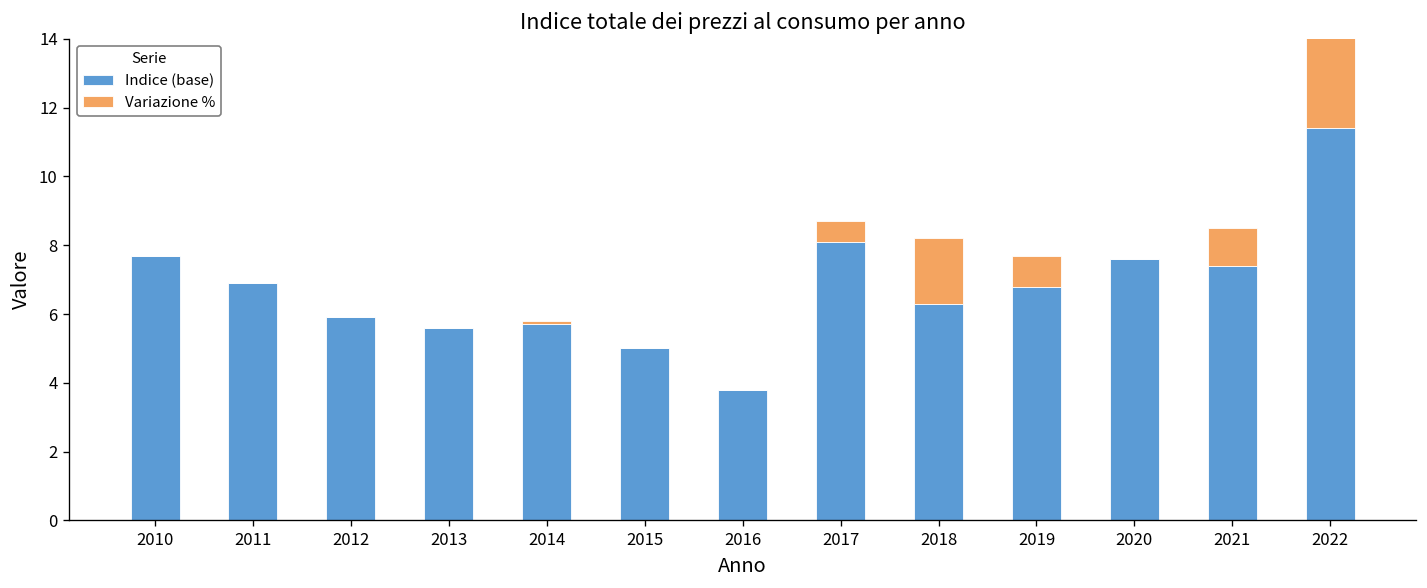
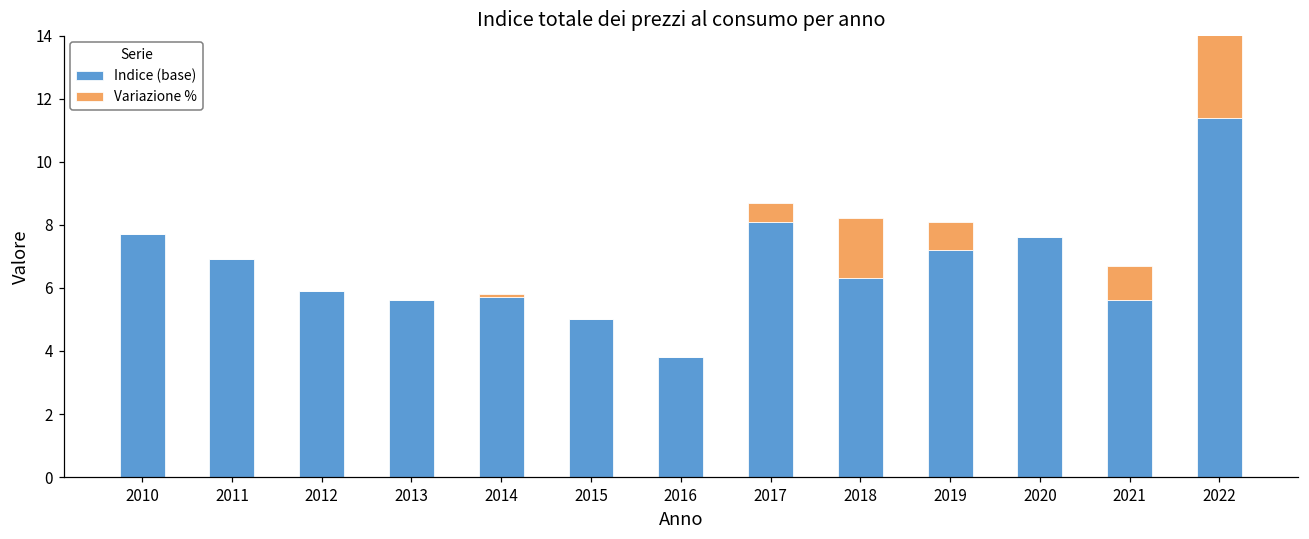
Indice (base), 2019: 6.8 -> 7.2
Indice (base), 2021: 7.4 -> 5.6
